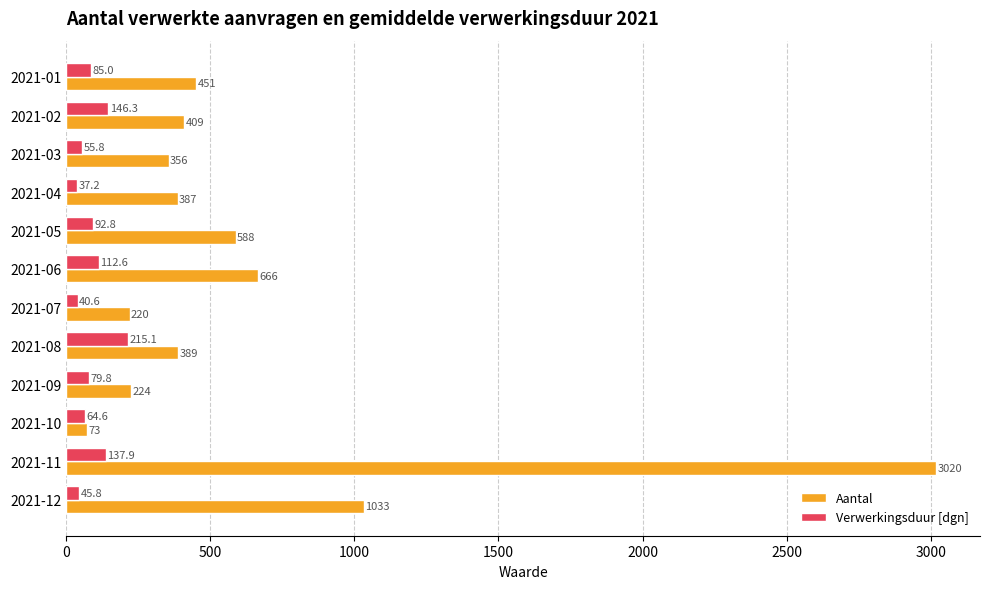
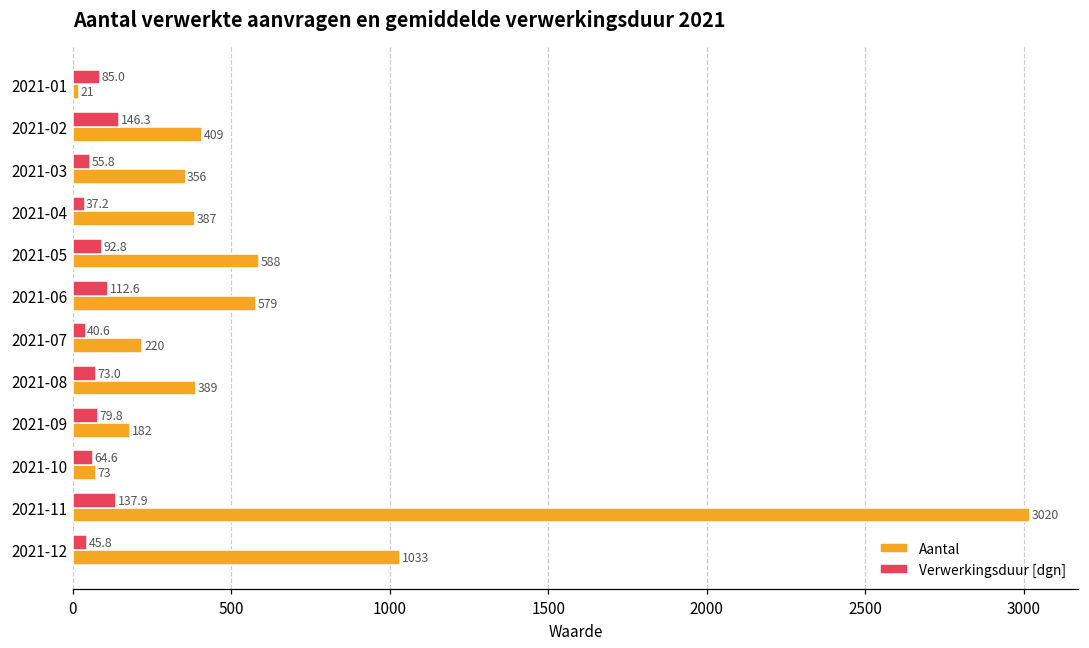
Aantal, 2021-01: 451 -> 21
Aantal, 2021-06: 666 -> 579
Verwerkingsduur [dgn], 2021-08: 215.1 -> 73.0
Aantal, 2021-09: 224 -> 182
